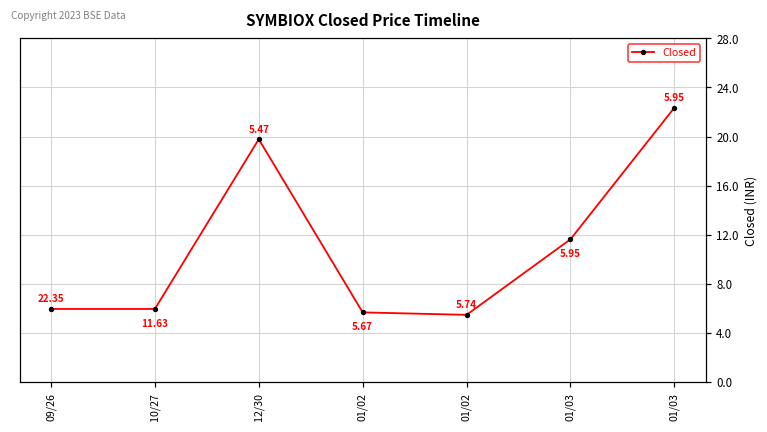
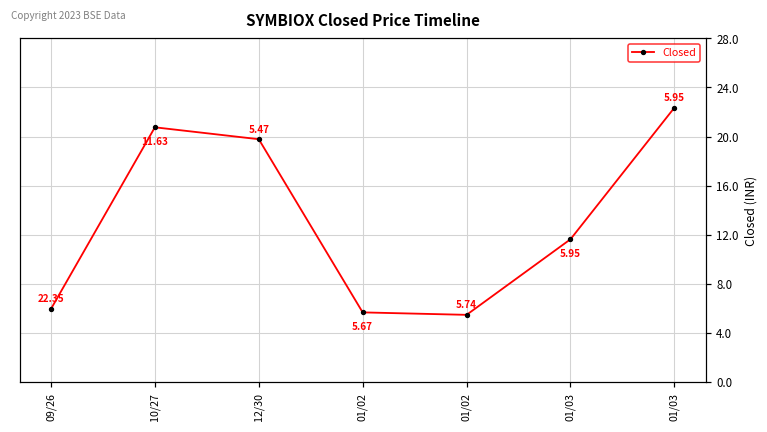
10/27: 6.0 -> 20.8
